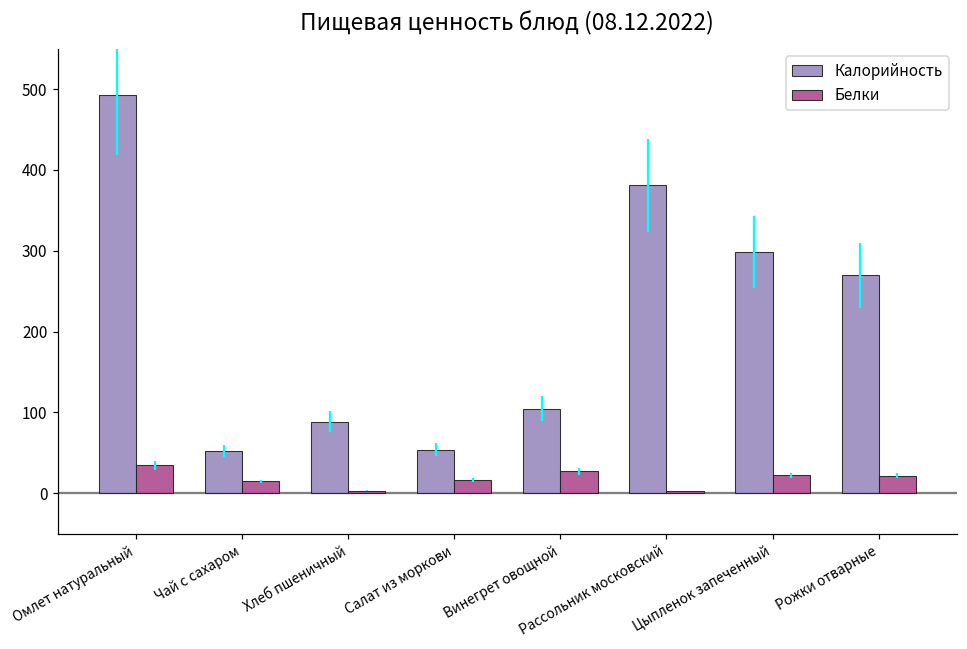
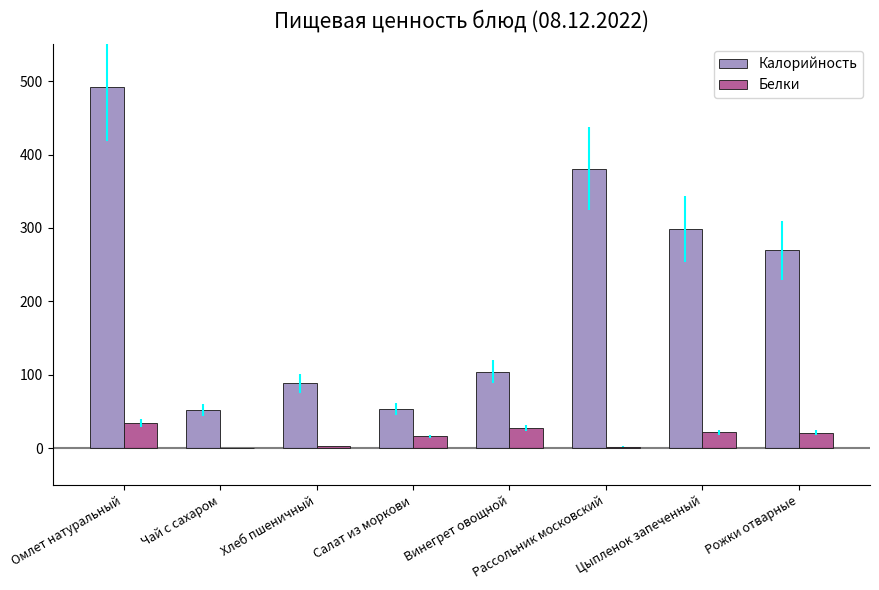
Белки, Чай с сахаром: 10 -> 0
